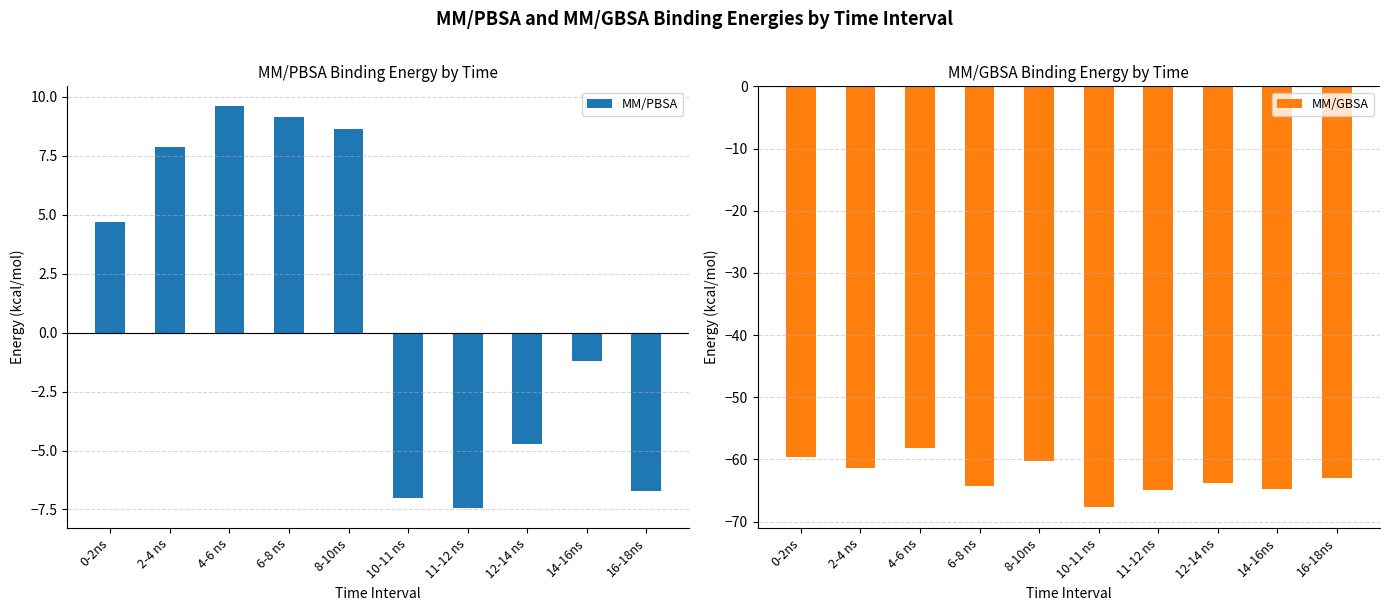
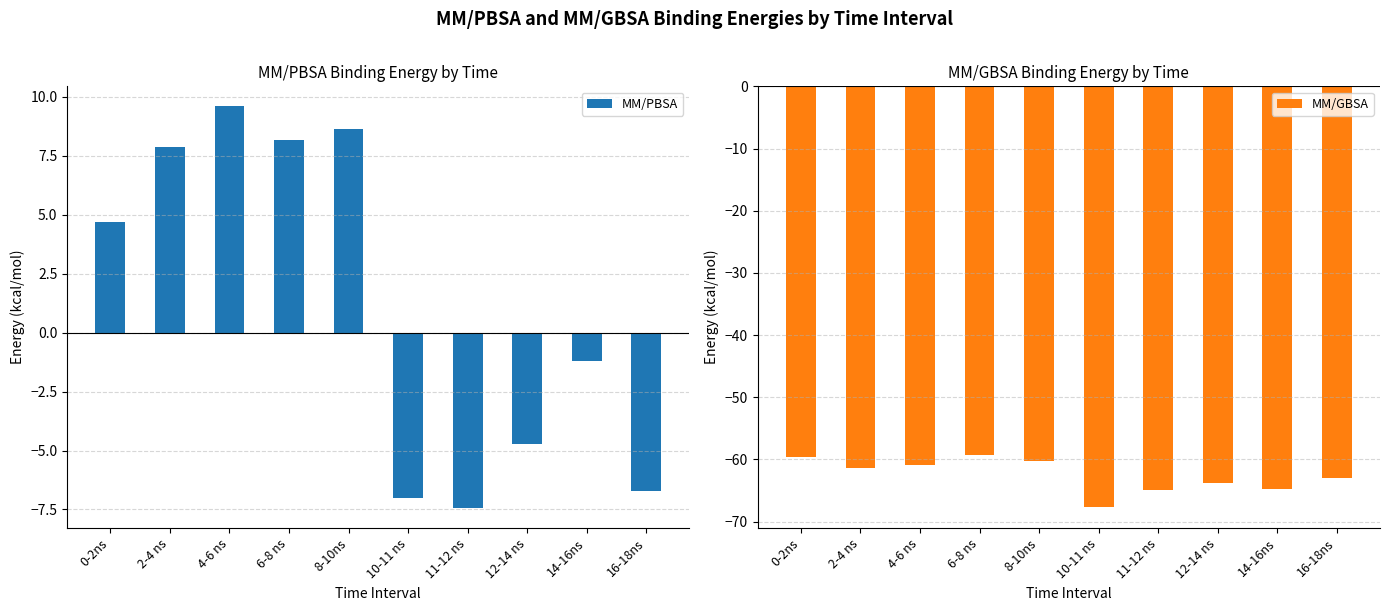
MM/PBSA Binding Energy by Time, 6-8 ns: 9.1 -> 8.2
MM/GBSA Binding Energy by Time, 4-6 ns: -58 -> -61
MM/GBSA Binding Energy by Time, 6-8 ns: -64 -> -59
